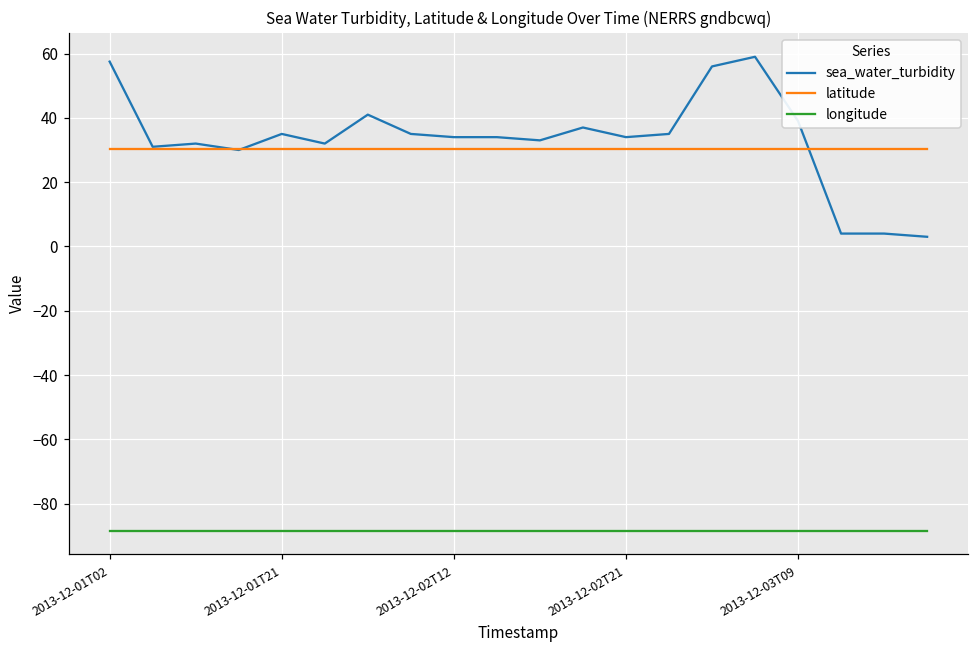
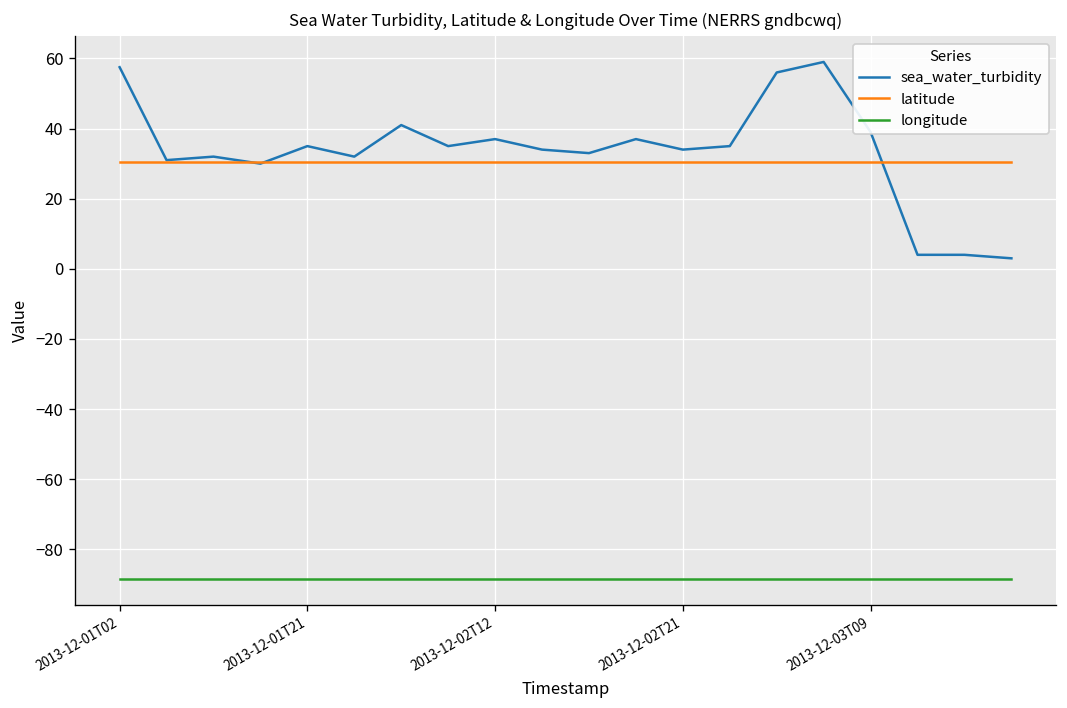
sea_water_turbidity, 2013-12-02T12: 34 -> 37
